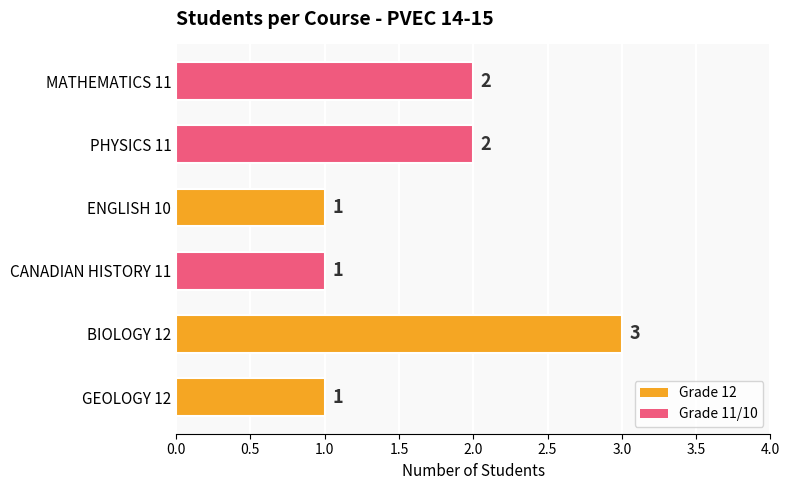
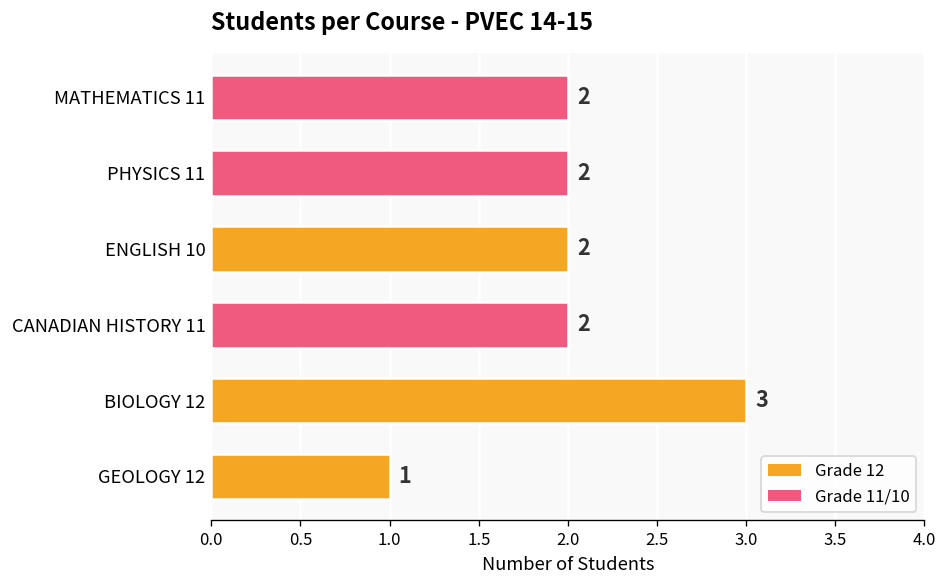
ENGLISH 10: 1 -> 2
CANADIAN HISTORY 11: 1 -> 2
